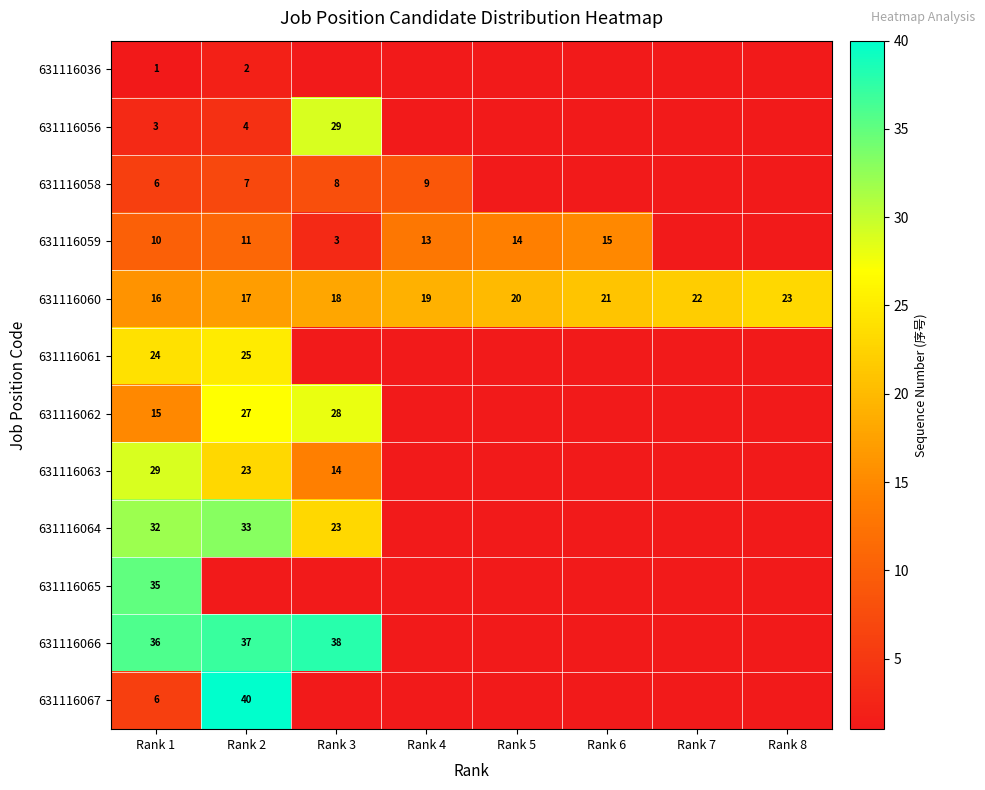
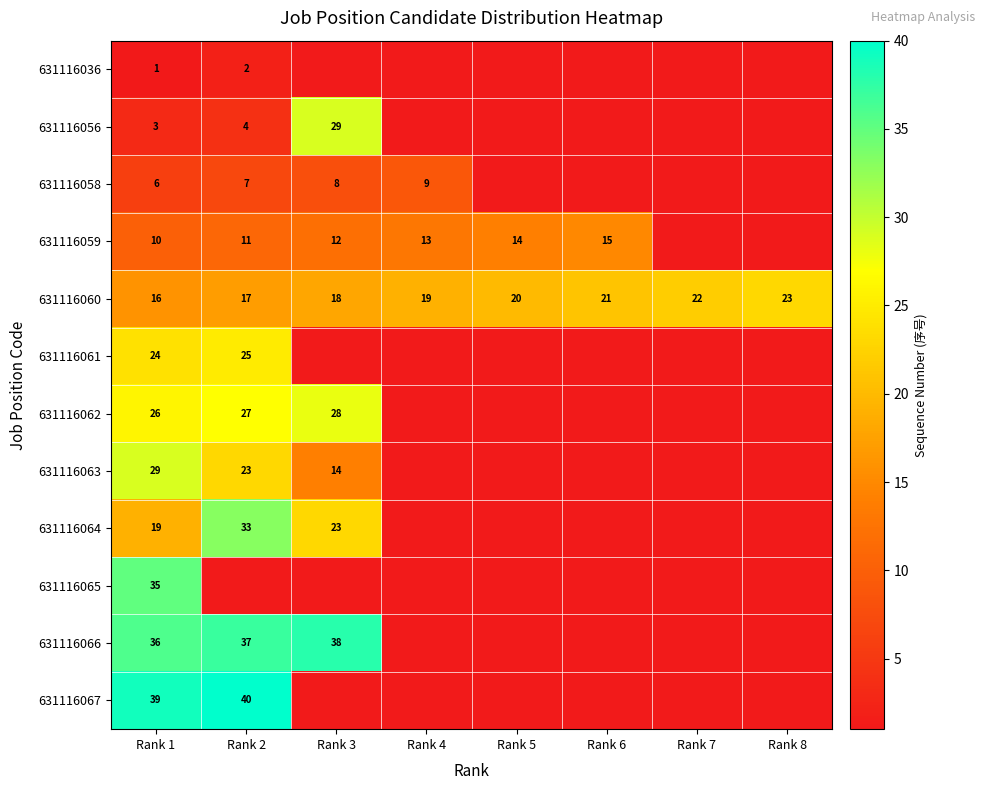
631116059, Rank 3: 3 -> 12
631116062, Rank 1: 15 -> 26
631116064, Rank 1: 32 -> 19
631116067, Rank 1: 6 -> 39
